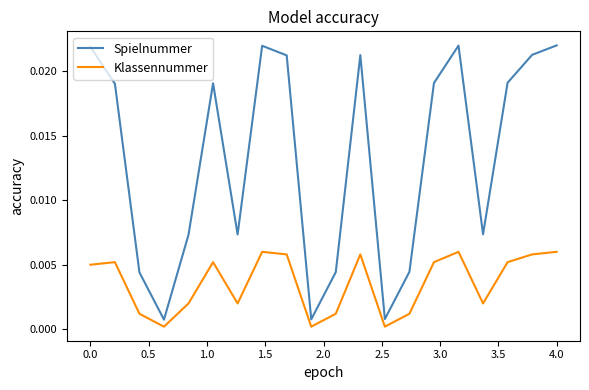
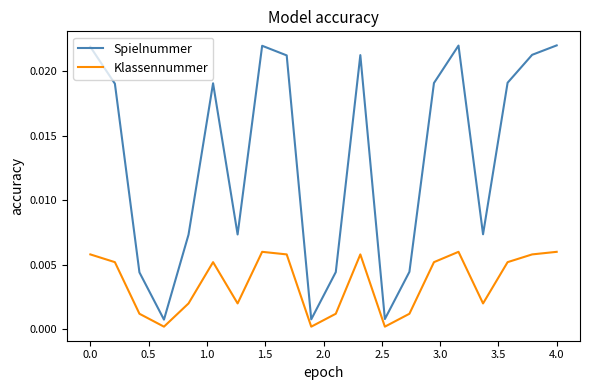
Klassennummer, 0.0: 0.0050 -> 0.0058
